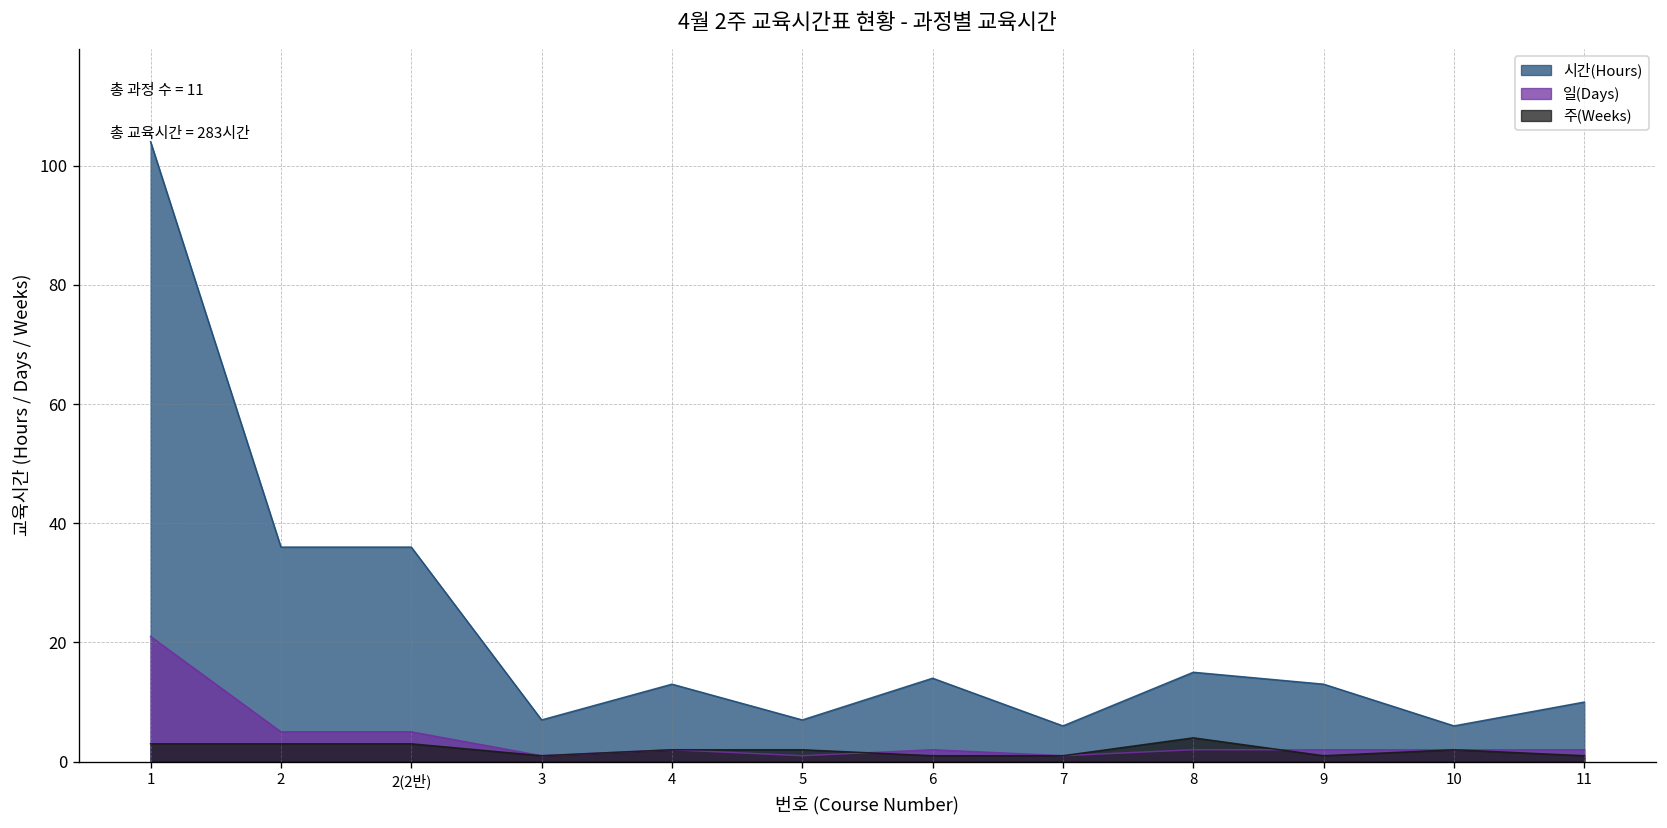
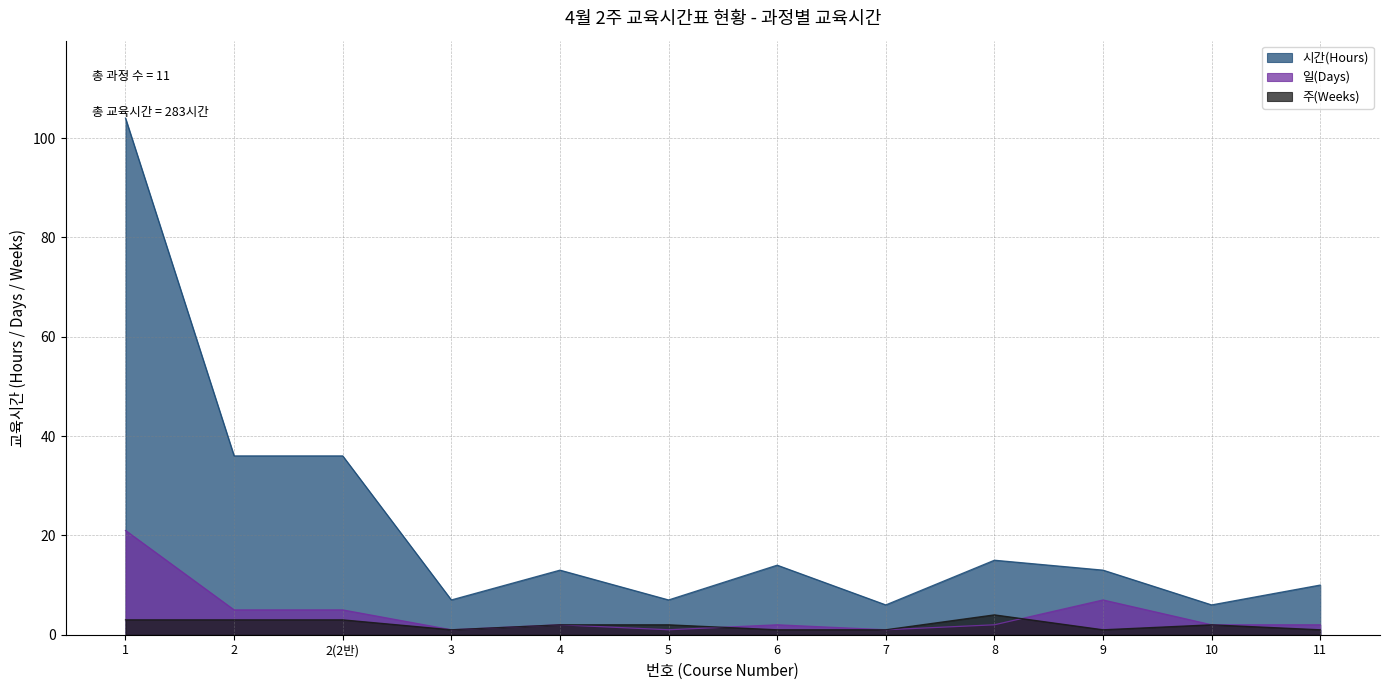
일(Days), 9: 2 -> 7
